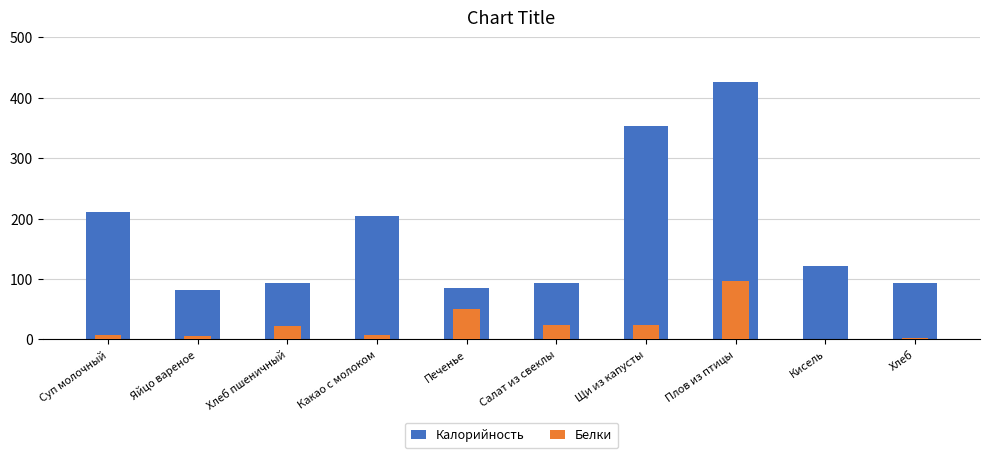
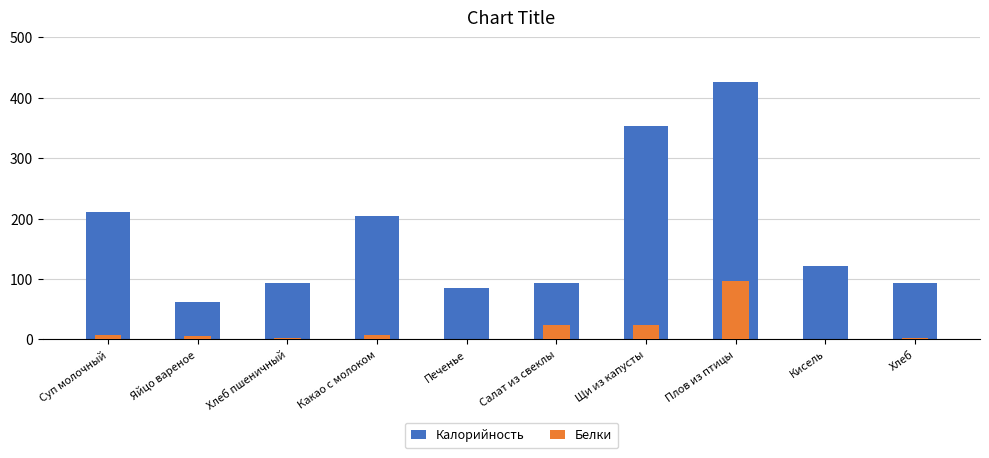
Калорийность, Яйцо вареное: 80 -> 60
Белки, Хлеб пшеничный: 20 -> 0
Белки, Печенье: 50 -> 0
